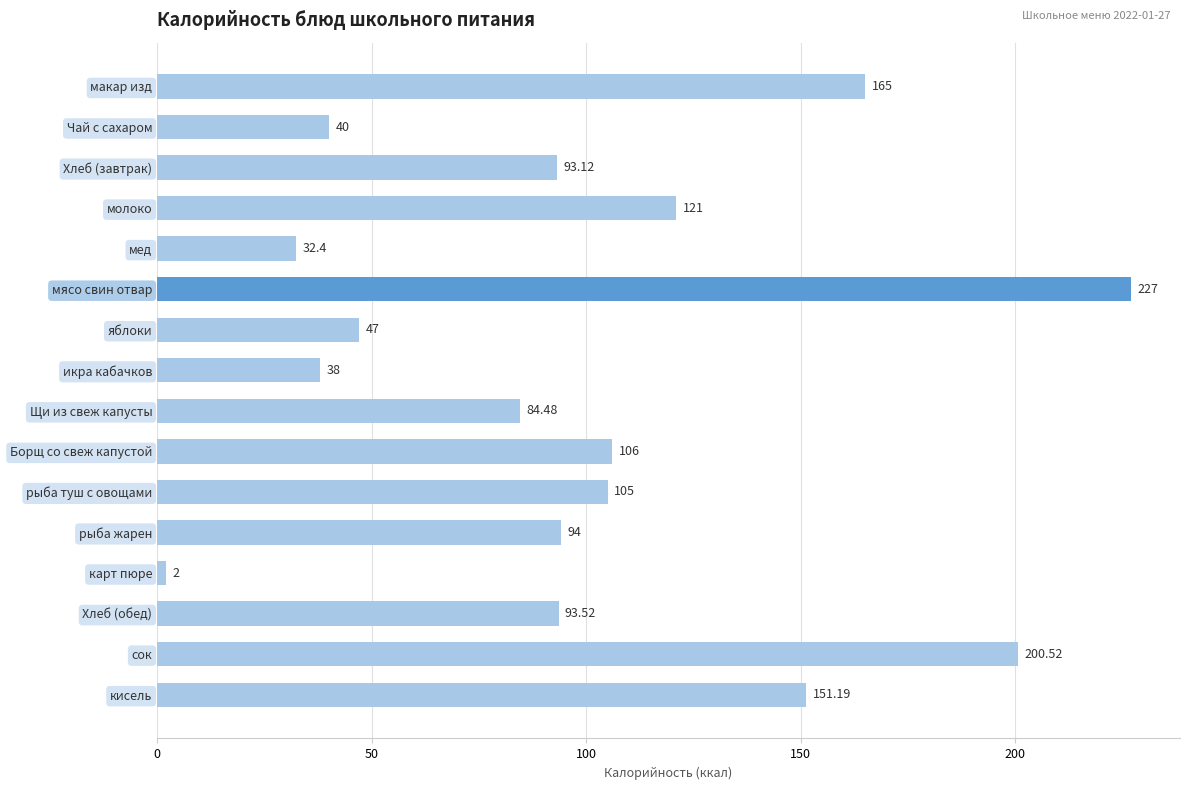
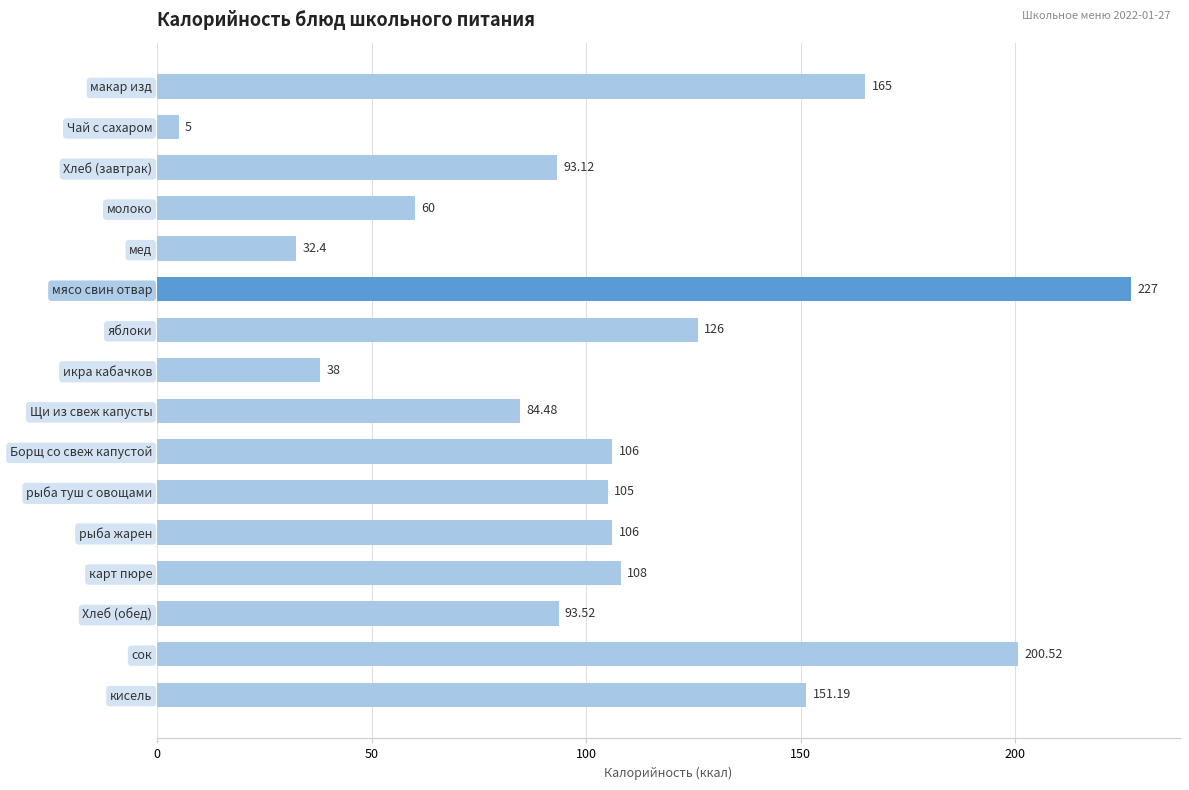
Чай с сахаром: 40 -> 5
молоко: 121 -> 60
яблоки: 47 -> 126
рыба жарен: 94 -> 106
карт пюре: 2 -> 108
